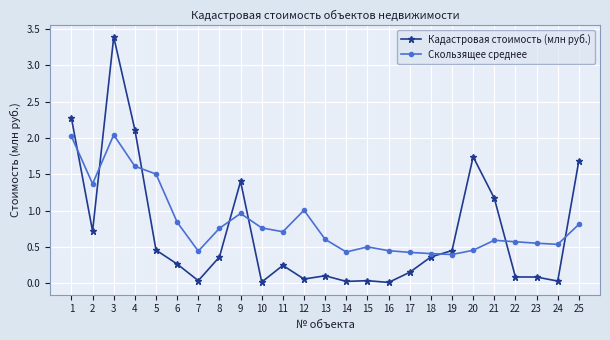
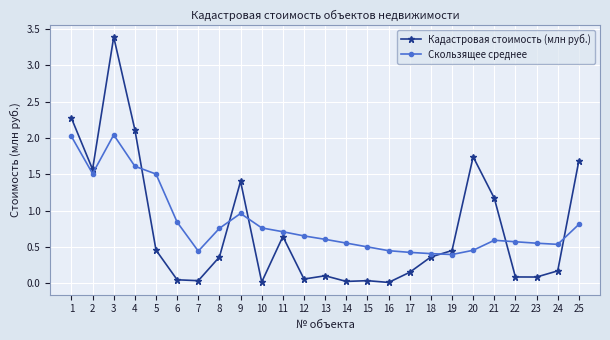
Кадастровая стоимость (млн руб.), 2: 0.7 -> 1.6
Скользящее среднее, 2: 1.4 -> 1.5
Кадастровая стоимость (млн руб.), 6: 0.3 -> 0.0
Кадастровая стоимость (млн руб.), 11: 0.2 -> 0.6
Скользящее среднее, 12: 1.0 -> 0.7
Скользящее среднее, 14: 0.4 -> 0.6
Кадастровая стоимость (млн руб.), 24: 0.0 -> 0.2
